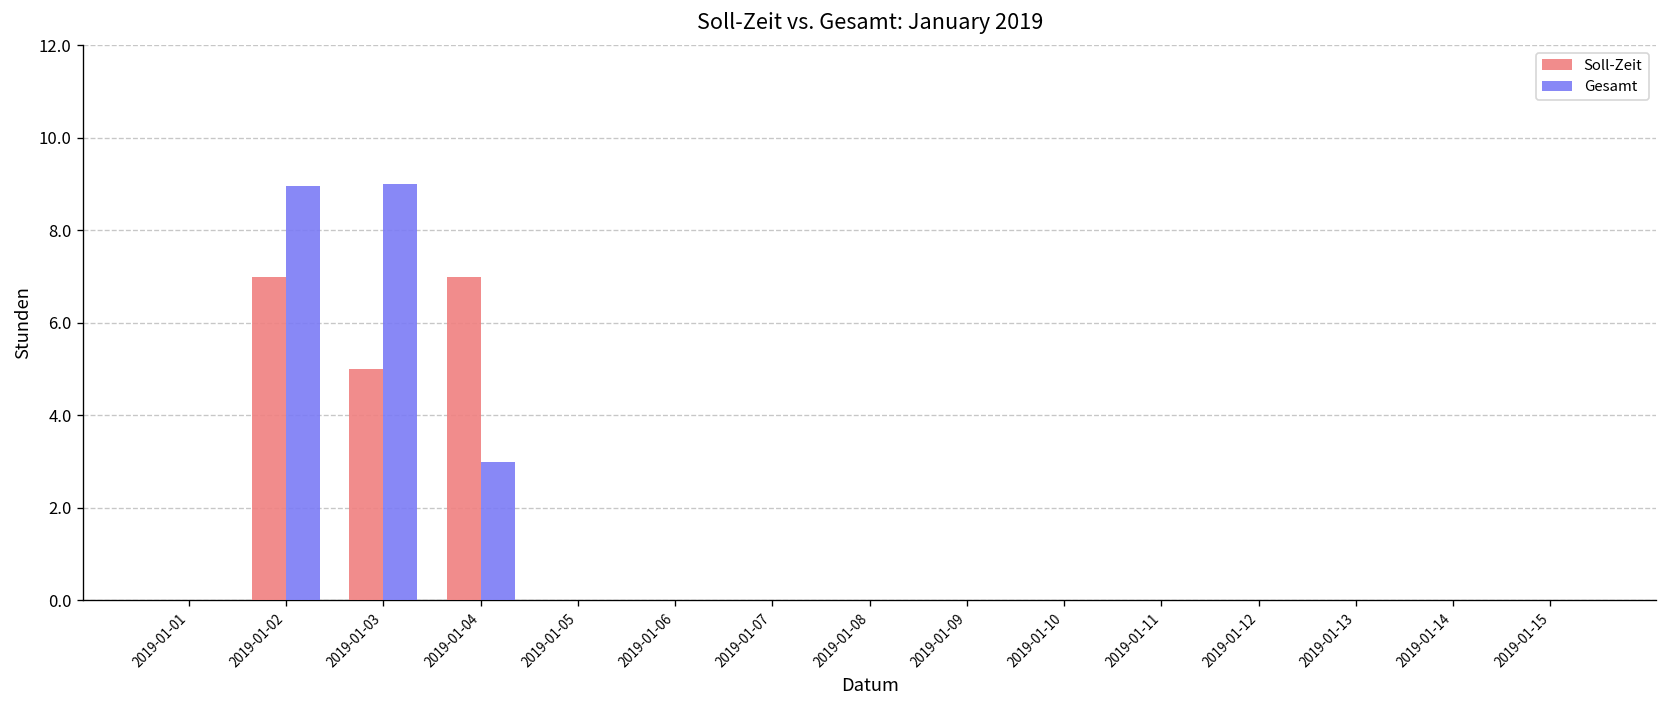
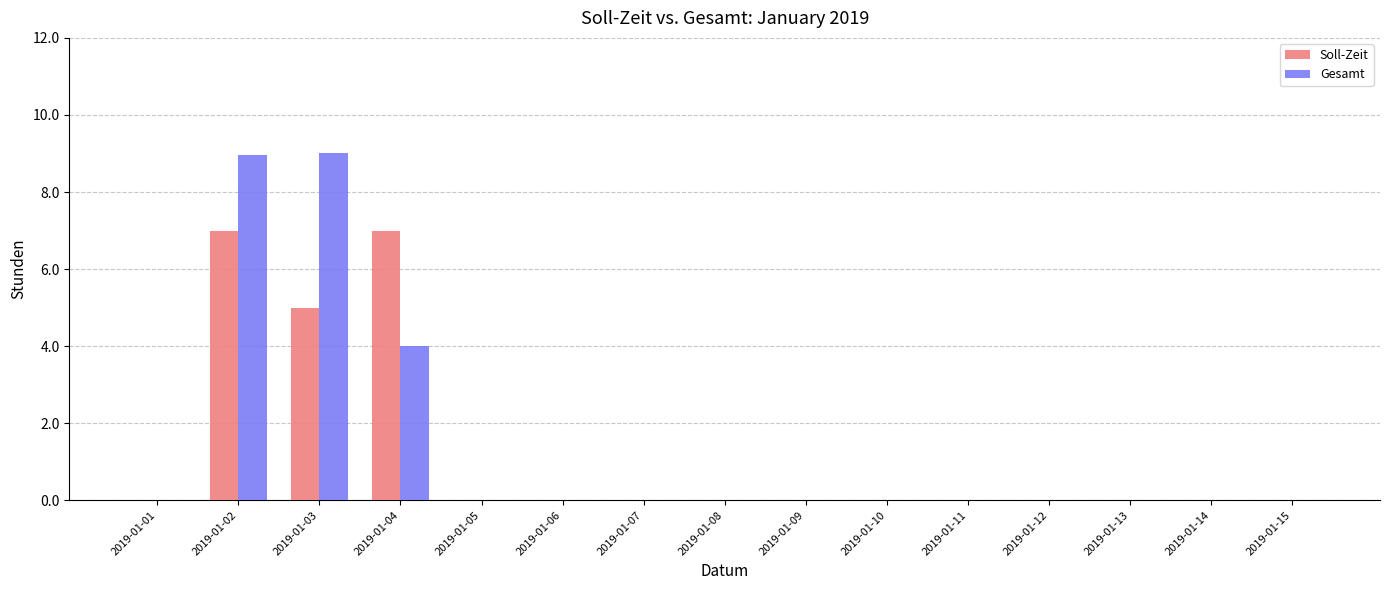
Gesamt, 2019-01-04: 3 -> 4
